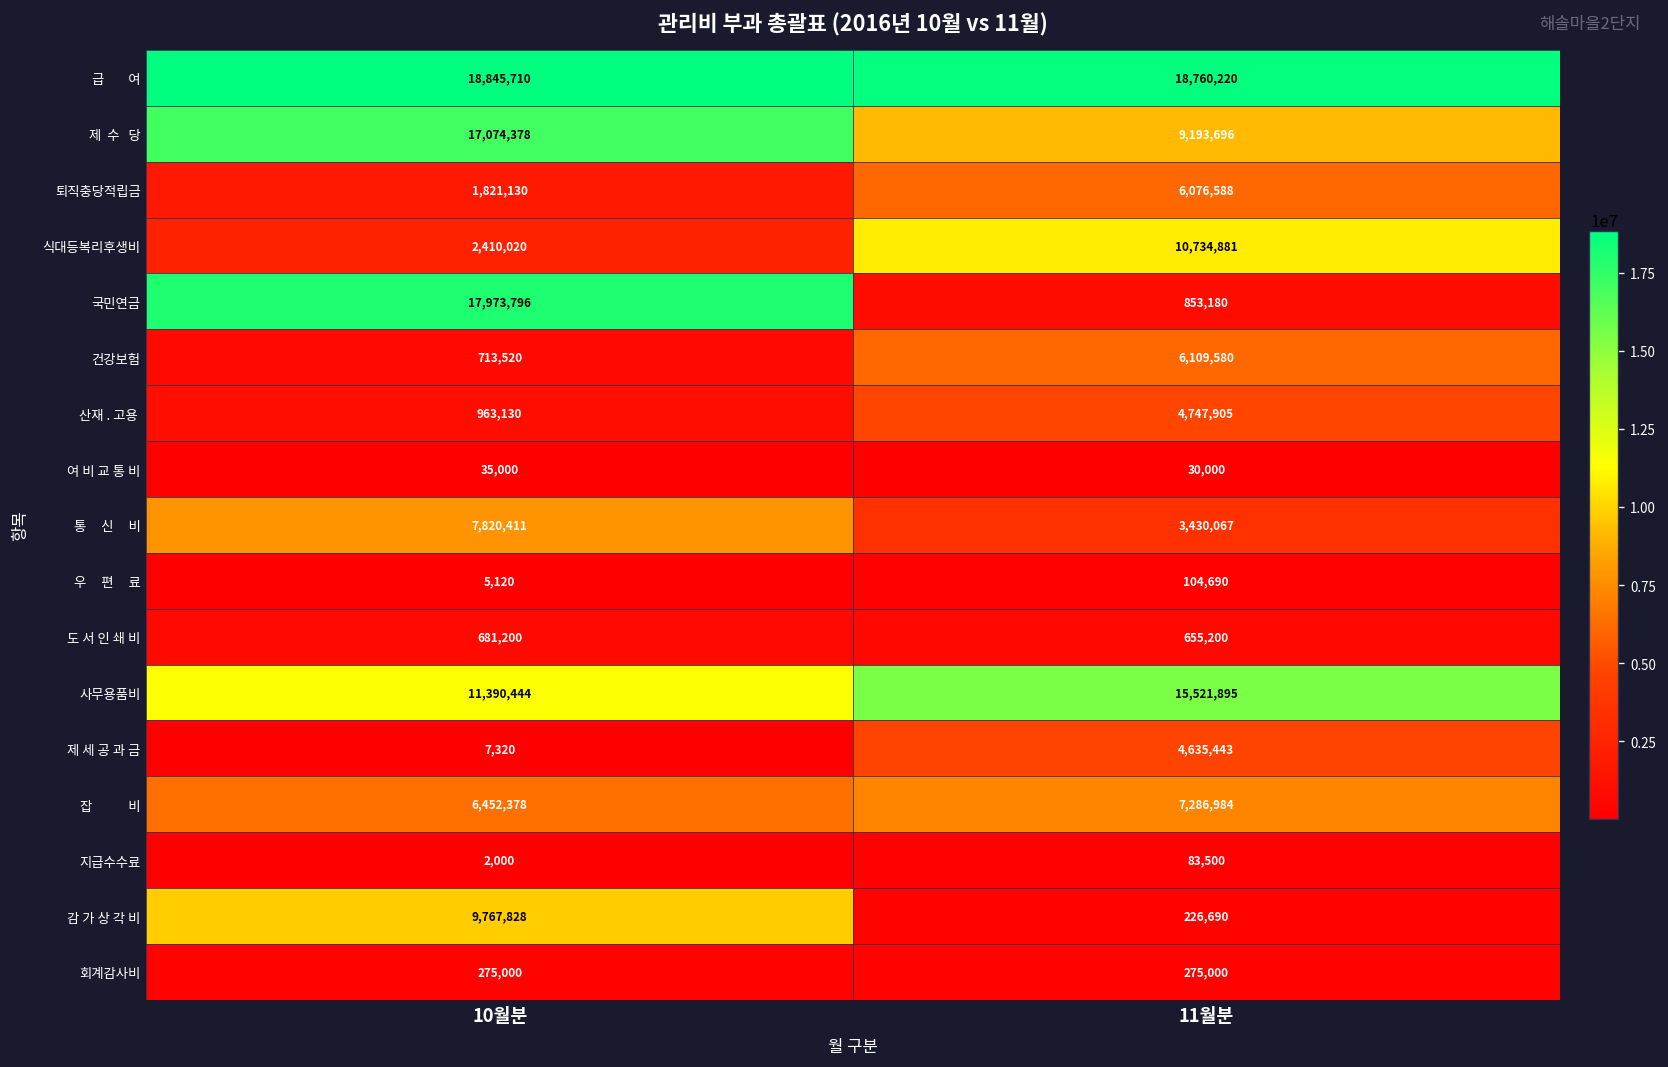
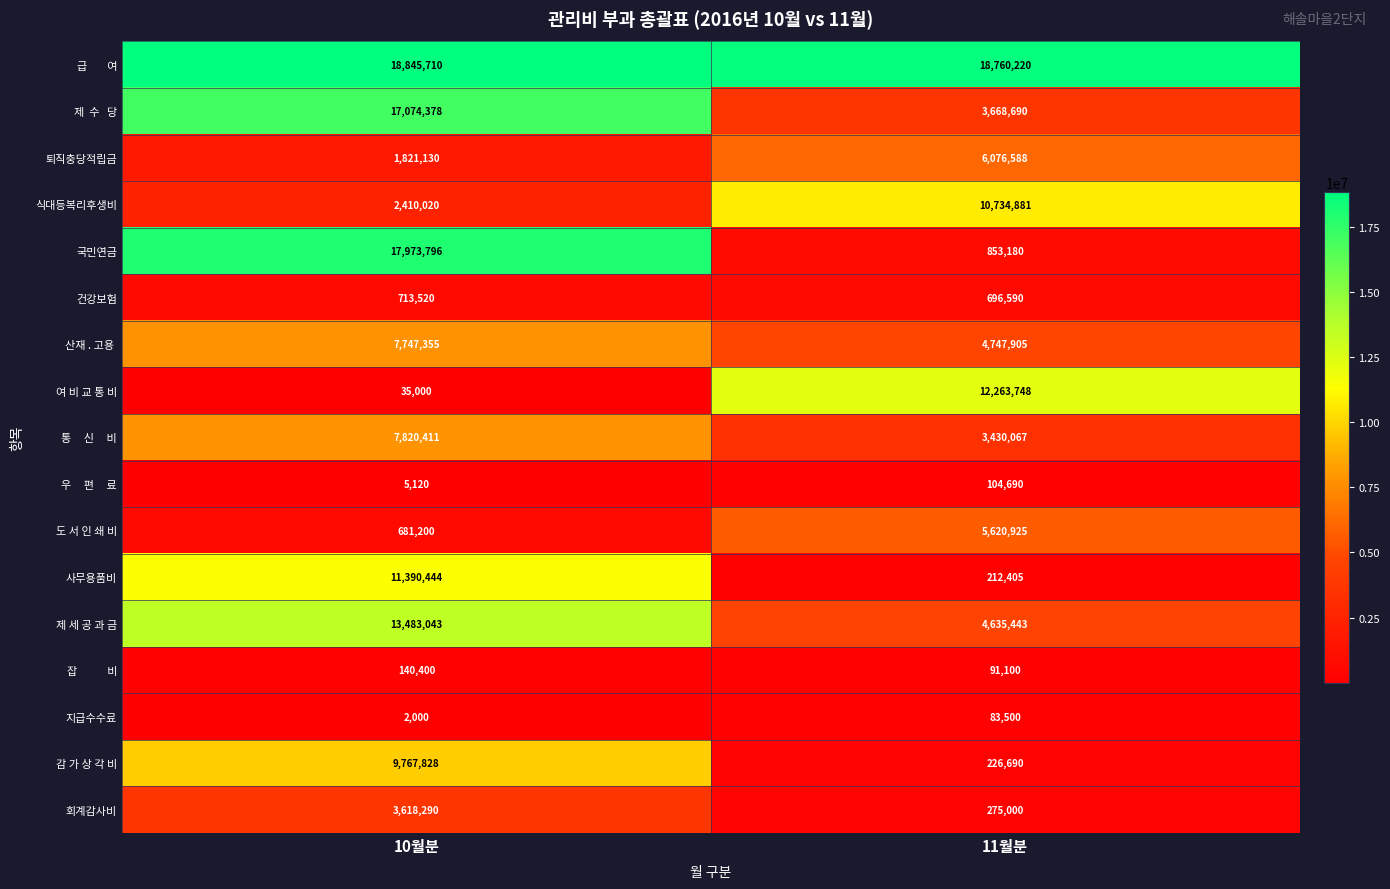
제 수 당, 11월분: 9,193,696 -> 3,668,690
건강보험, 11월분: 6,109,580 -> 696,590
산재 . 고용, 10월분: 963,130 -> 7,747,355
여 비 교 통 비, 11월분: 30,000 -> 12,263,748
도 서 인 쇄 비, 11월분: 655,200 -> 5,620,925
사무용품비, 11월분: 15,521,895 -> 212,405
제 세 공 과 금, 10월분: 7,320 -> 13,483,043
잡 비, 10월분: 6,452,378 -> 140,400
잡 비, 11월분: 7,286,984 -> 91,100
회계감사비, 10월분: 275,000 -> 3,618,290
